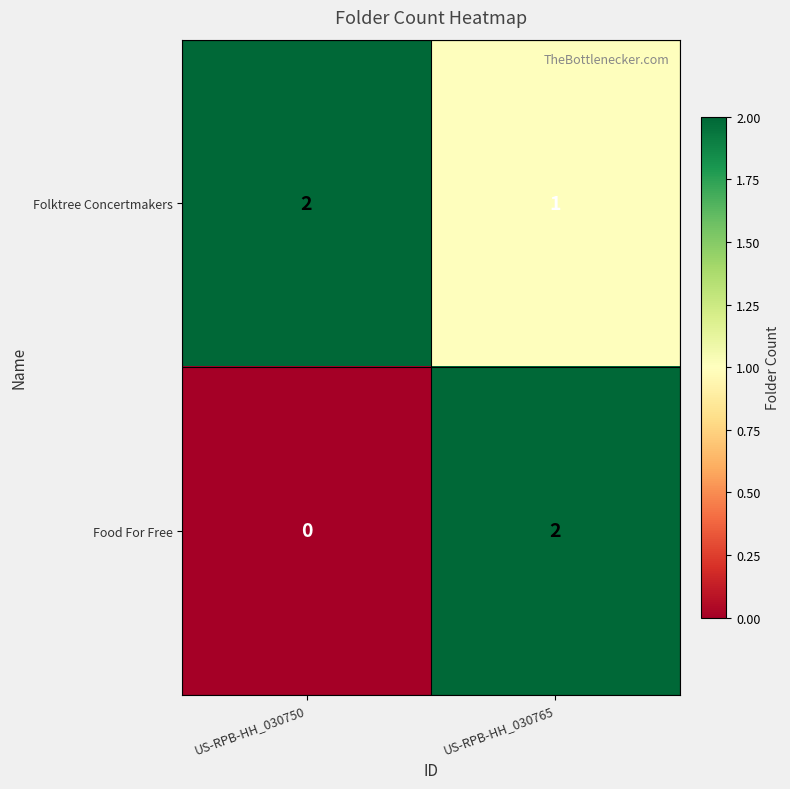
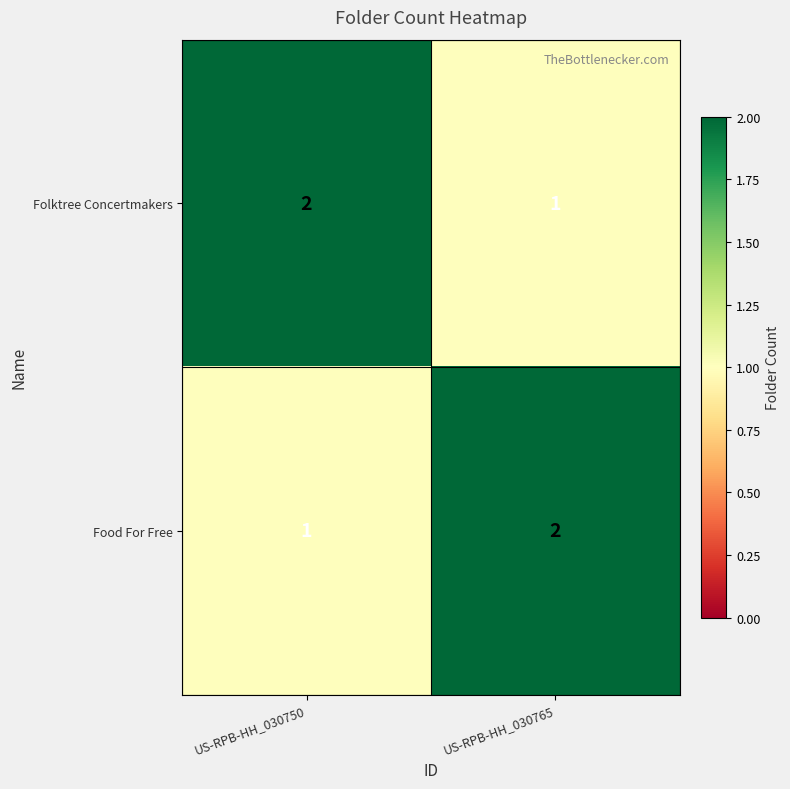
Food For Free, US-RPB-HH_030750: 0 -> 1
